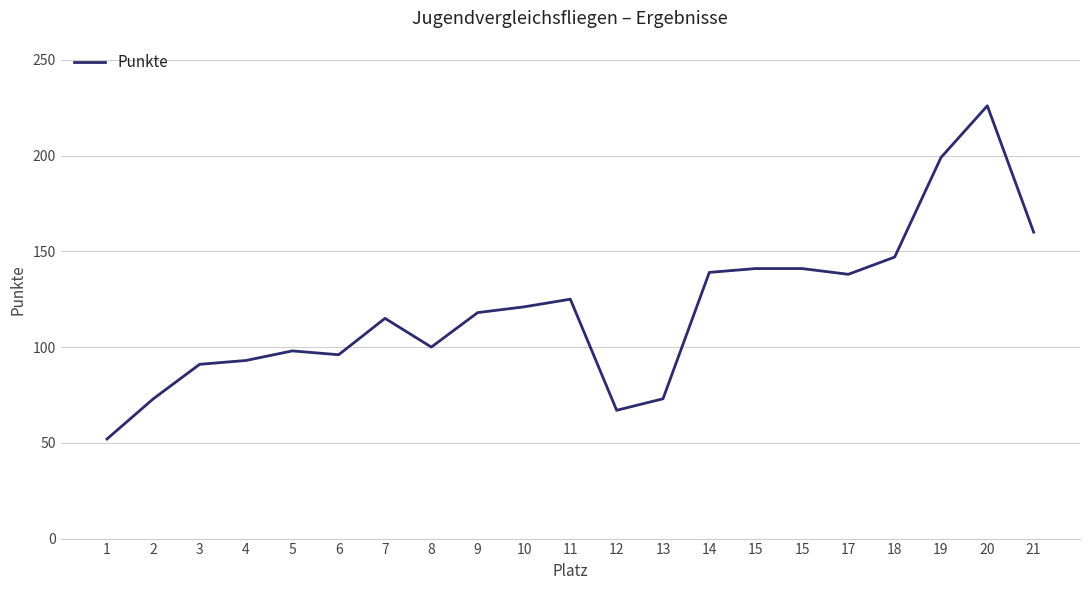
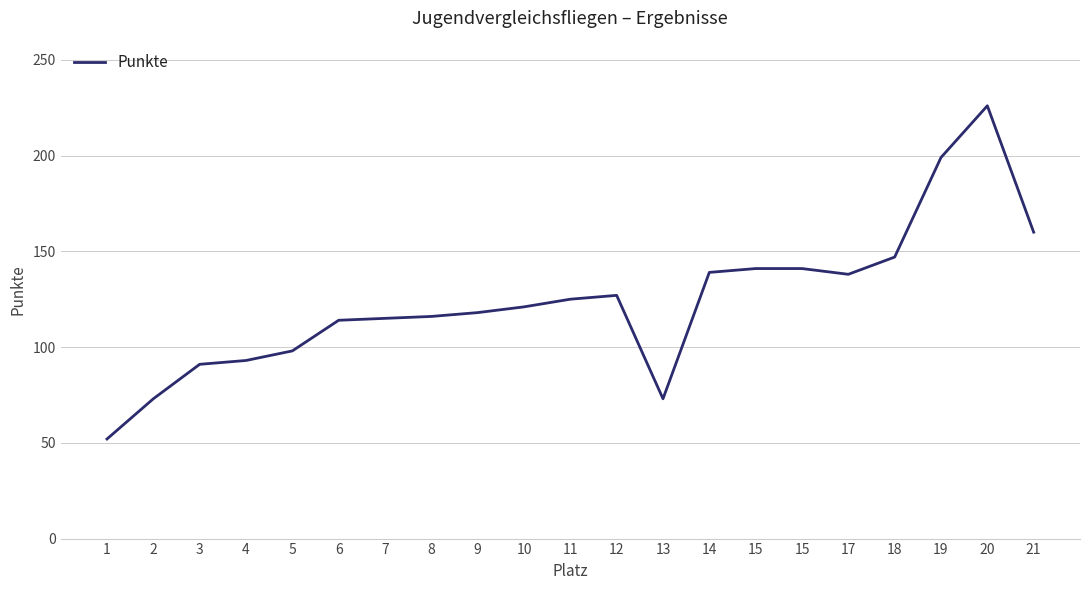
6: 96 -> 114
8: 100 -> 116
12: 67 -> 127
